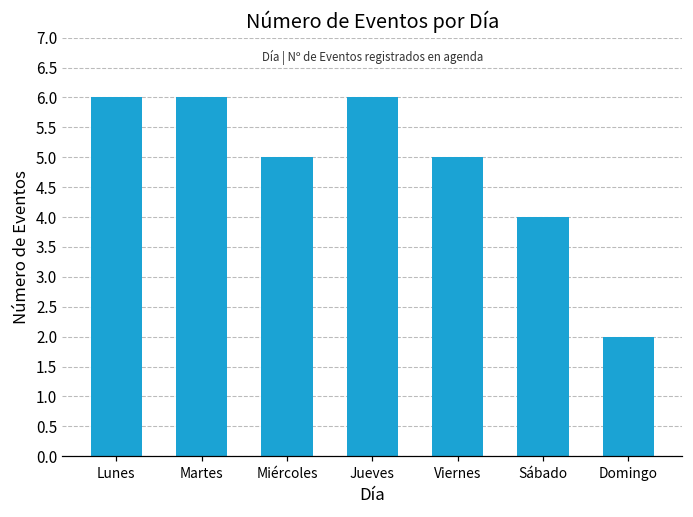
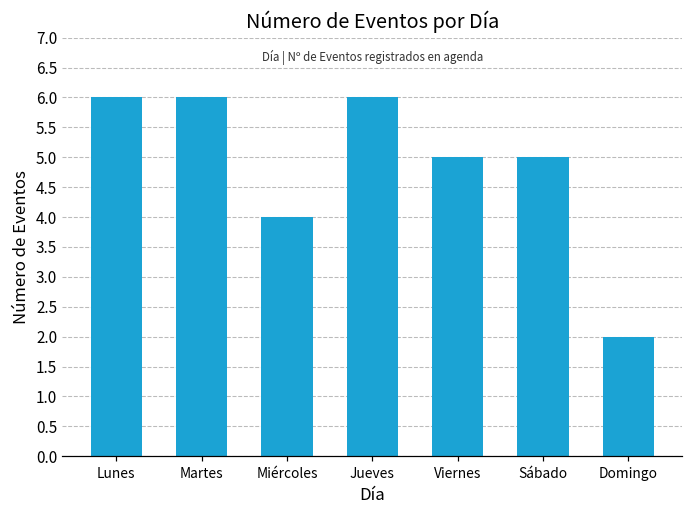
Miércoles: 5 -> 4
Sábado: 4 -> 5
